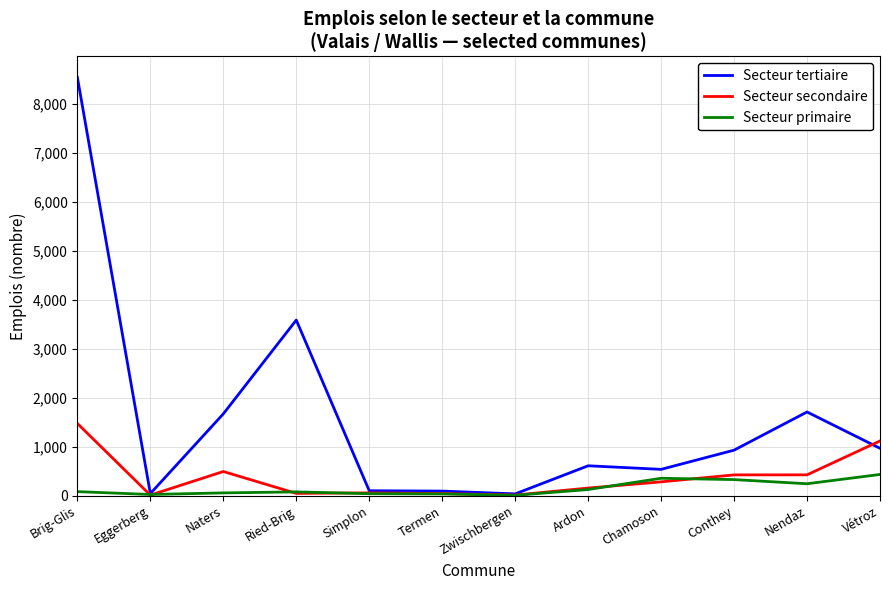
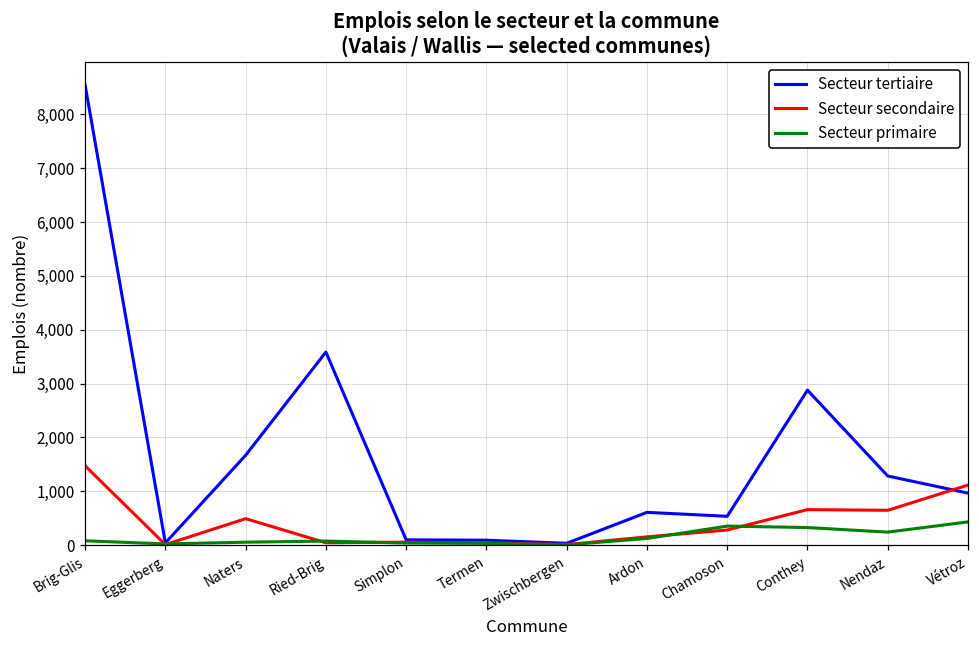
Secteur tertiaire, Conthey: 900 -> 2,900
Secteur secondaire, Conthey: 400 -> 700
Secteur tertiaire, Nendaz: 1,700 -> 1,300
Secteur secondaire, Nendaz: 400 -> 600
